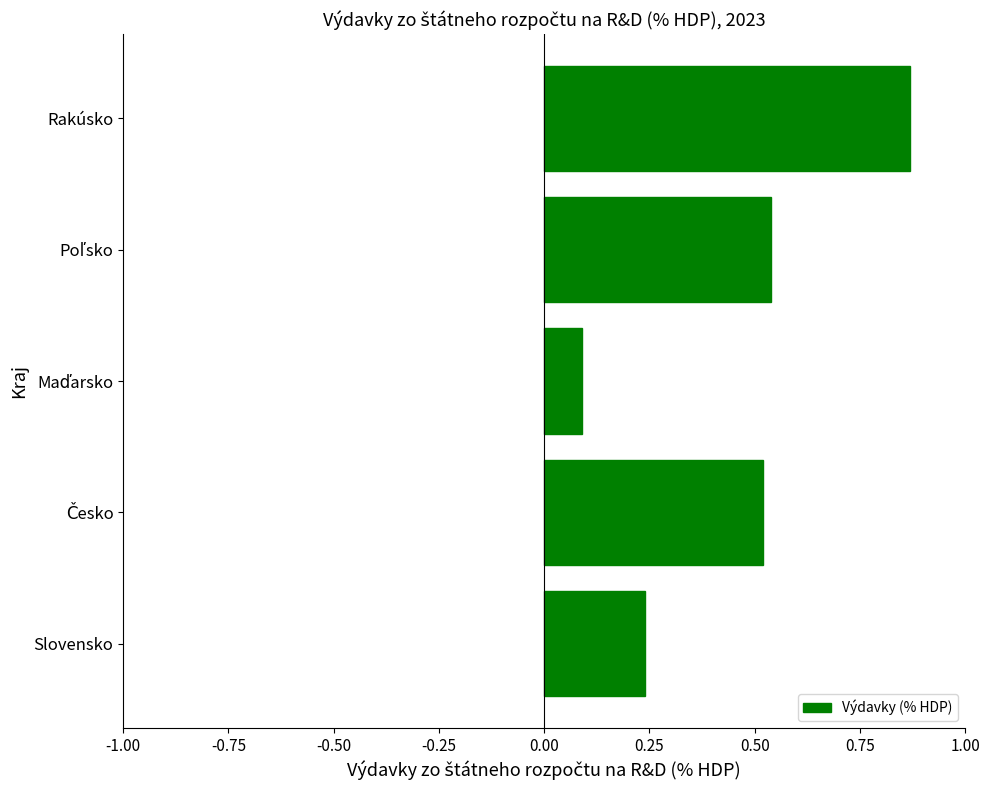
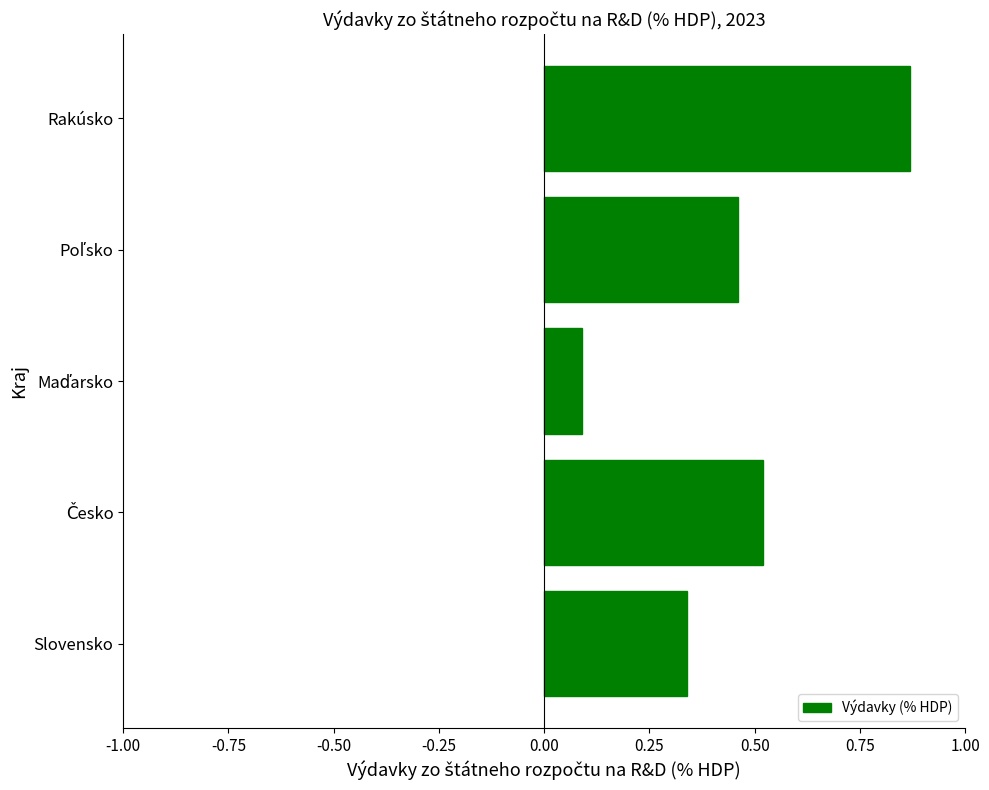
Poľsko: 0.54 -> 0.46
Slovensko: 0.24 -> 0.34
